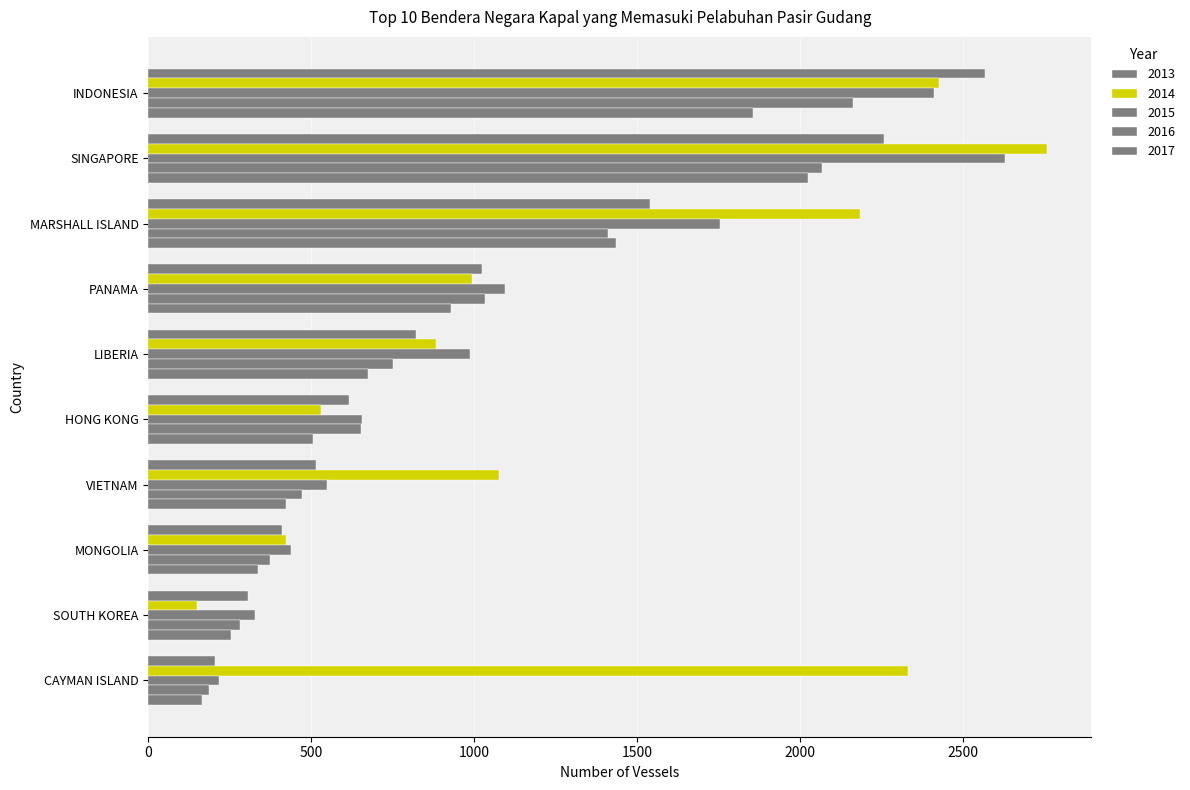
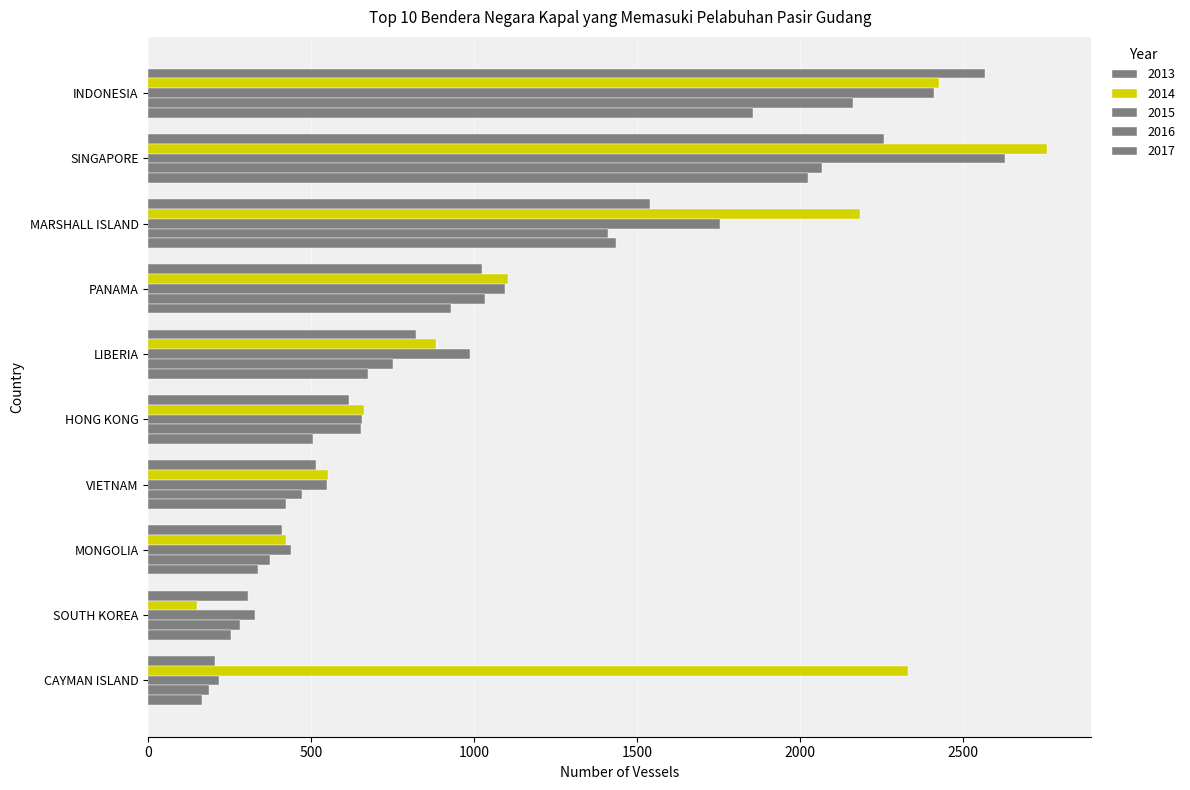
2014, PANAMA: 990 -> 1100
2014, HONG KONG: 530 -> 660
2014, VIETNAM: 1080 -> 550
